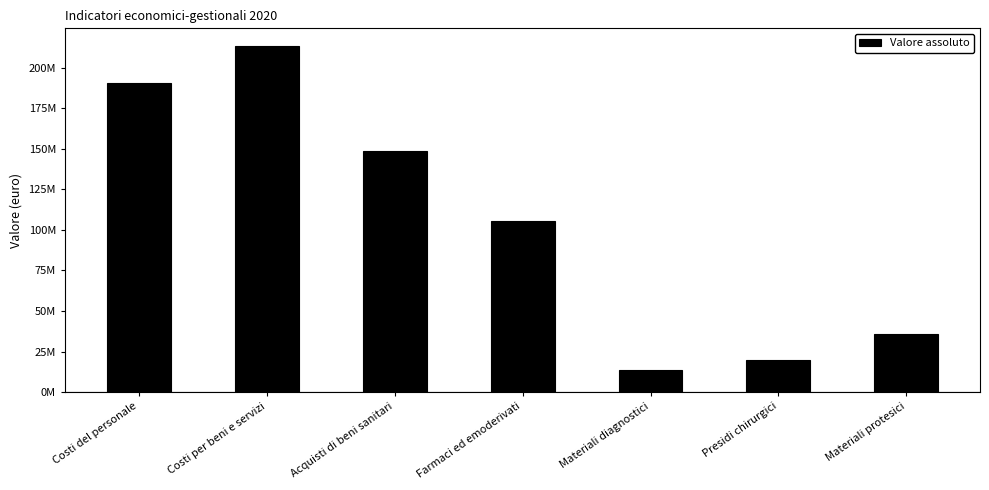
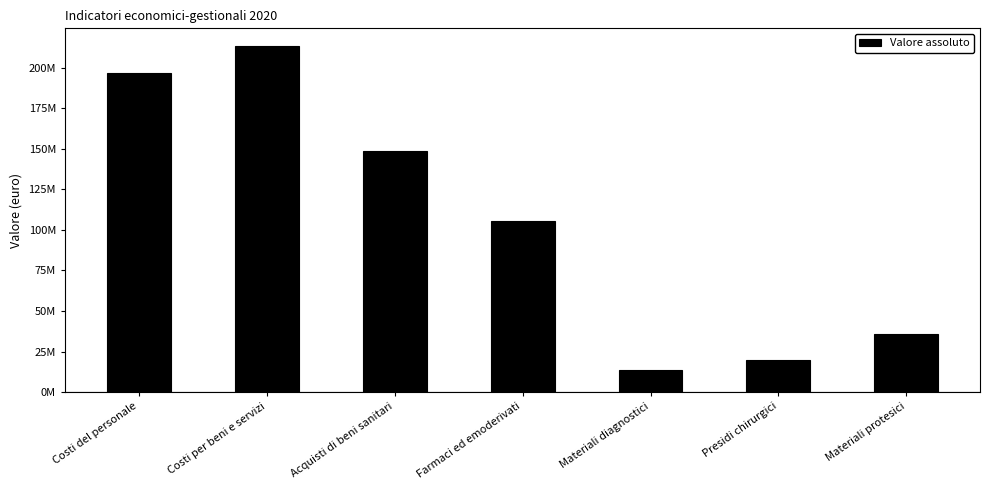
Costi del personale: 190000000 -> 197000000
